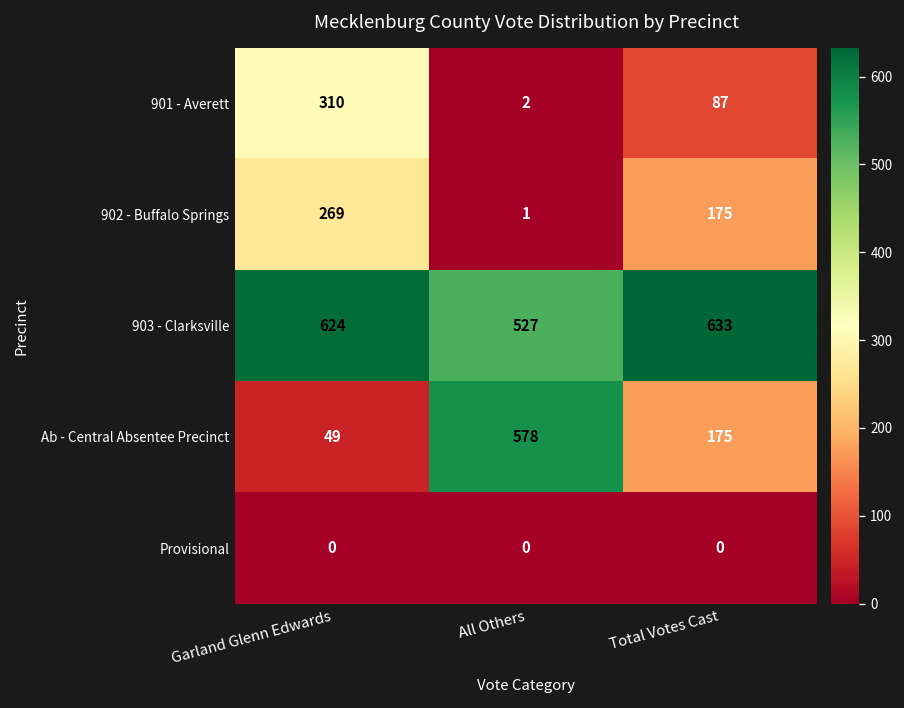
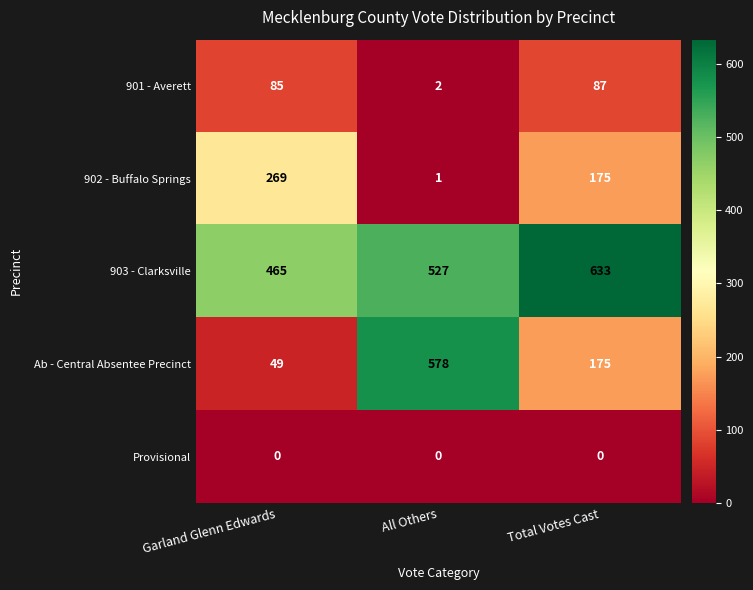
901 - Averett, Garland Glenn Edwards: 310 -> 85
903 - Clarksville, Garland Glenn Edwards: 624 -> 465
